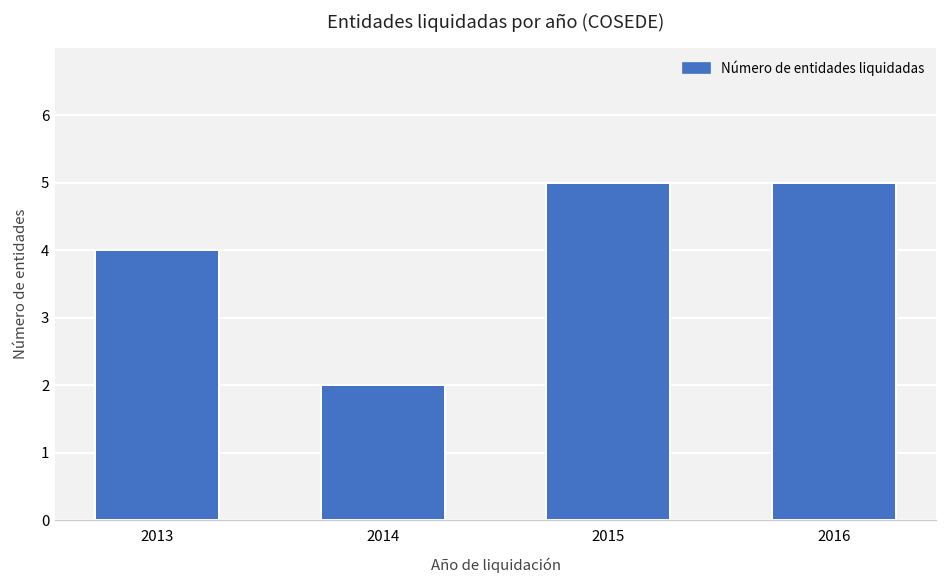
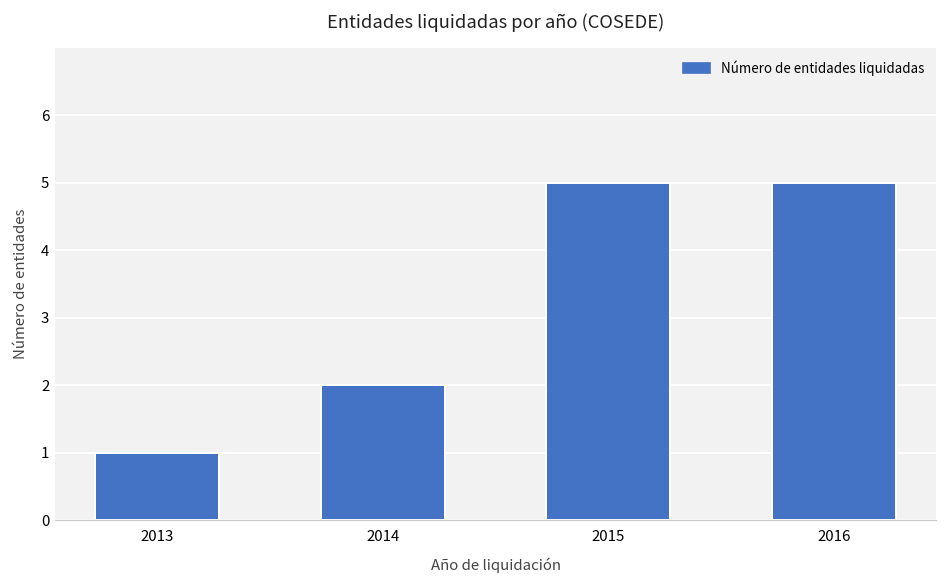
2013: 4 -> 1
